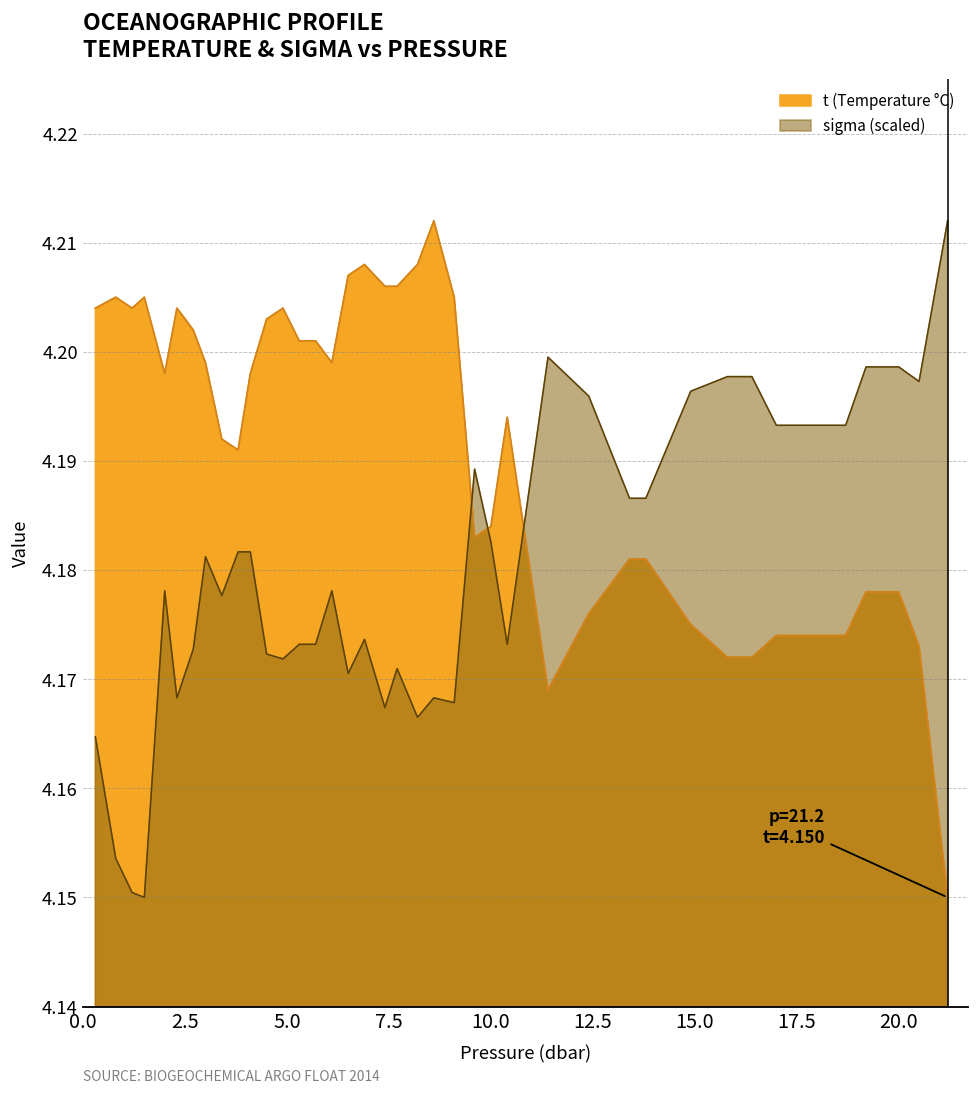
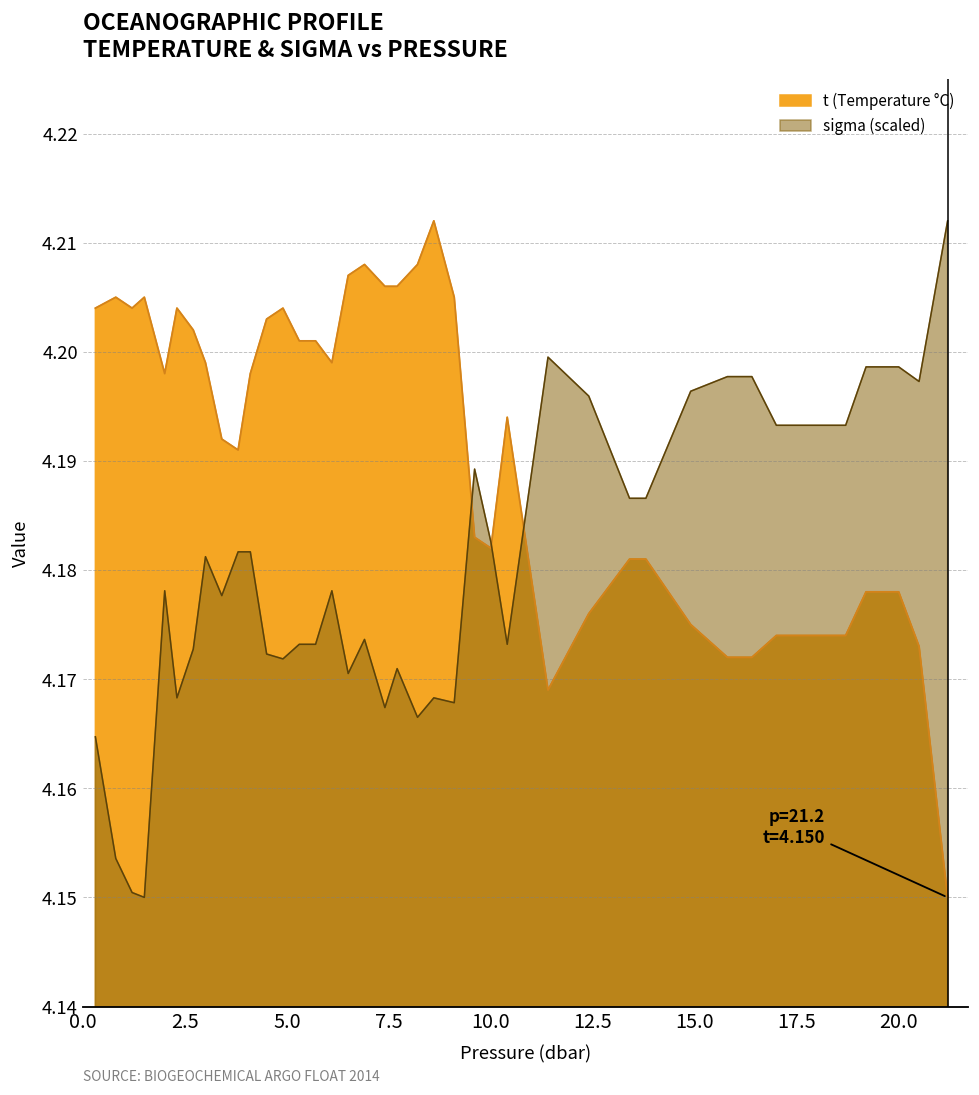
t (Temperature °C), 10.0: 4.184 -> 4.182
